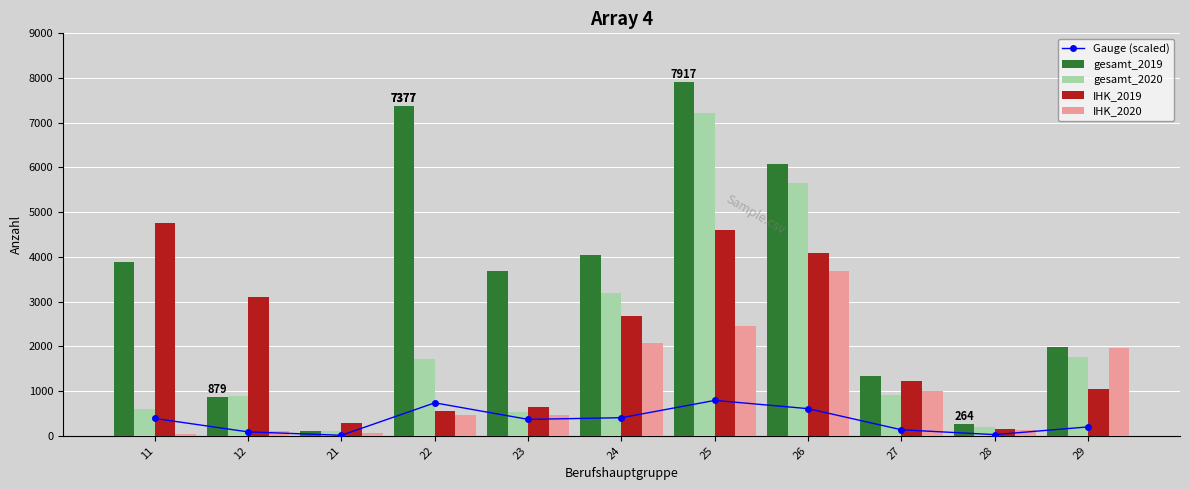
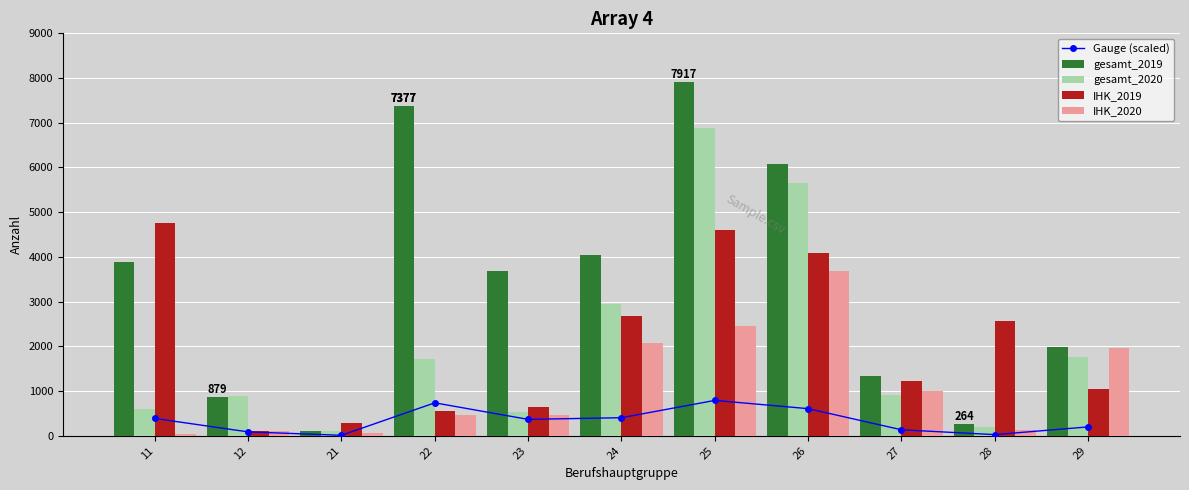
IHK_2019, 12: 3100 -> 100
gesamt_2020, 24: 3200 -> 3000
gesamt_2020, 25: 7200 -> 6900
IHK_2019, 28: 200 -> 2600
